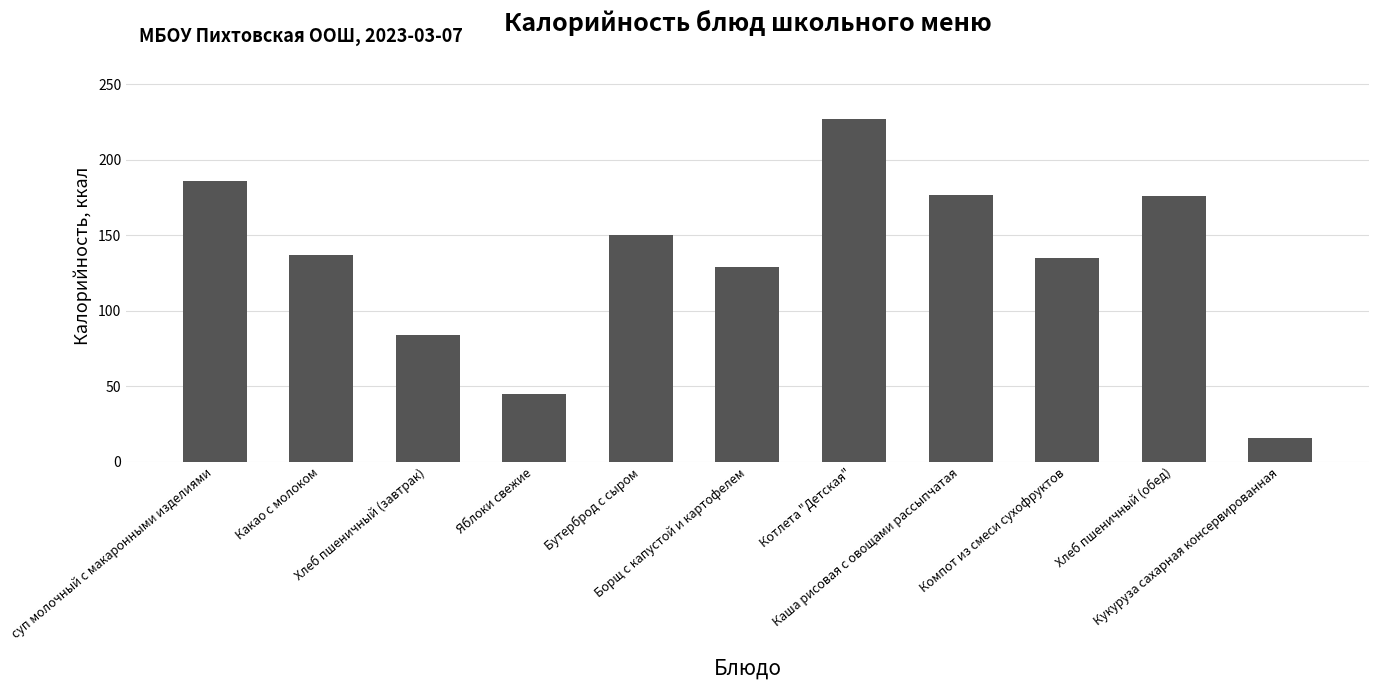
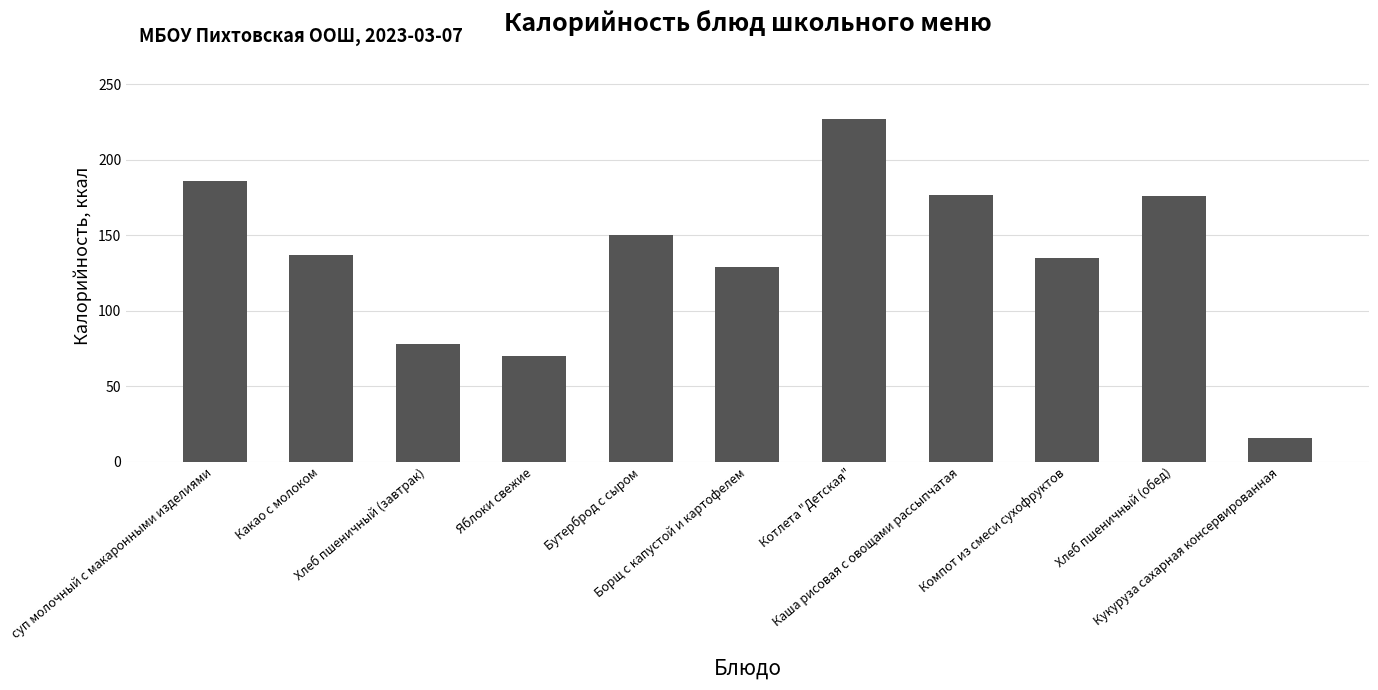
Хлеб пшеничный (завтрак): 84 -> 78
Яблоки свежие: 45 -> 70
